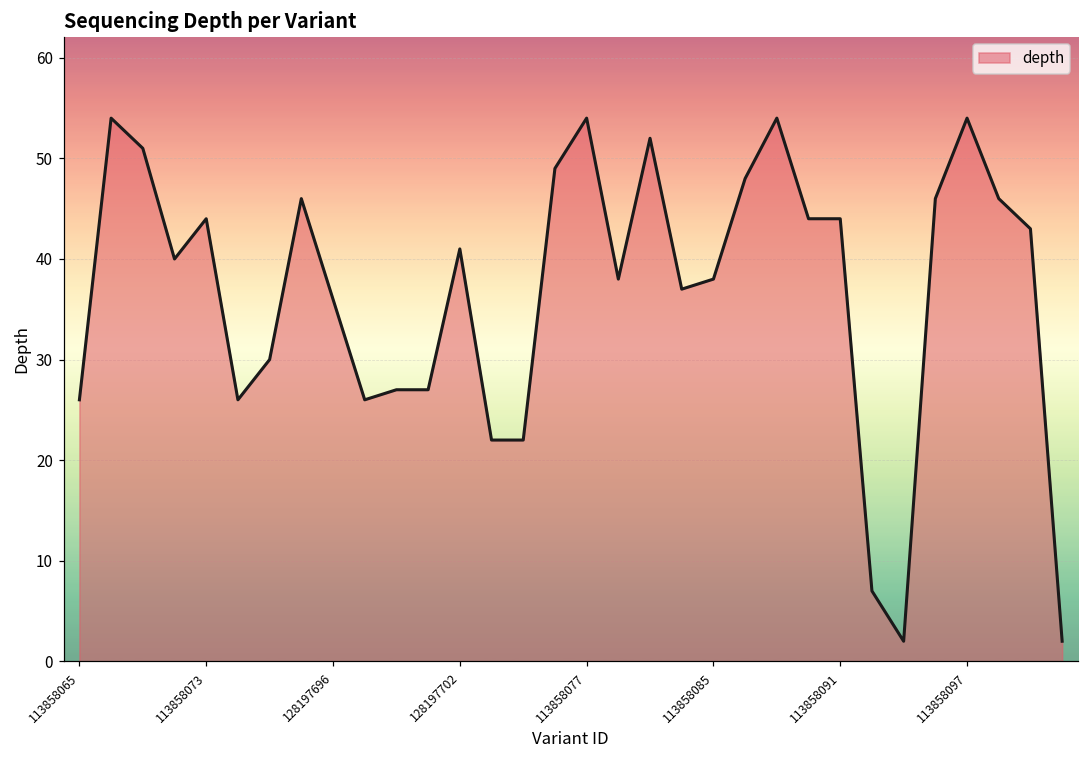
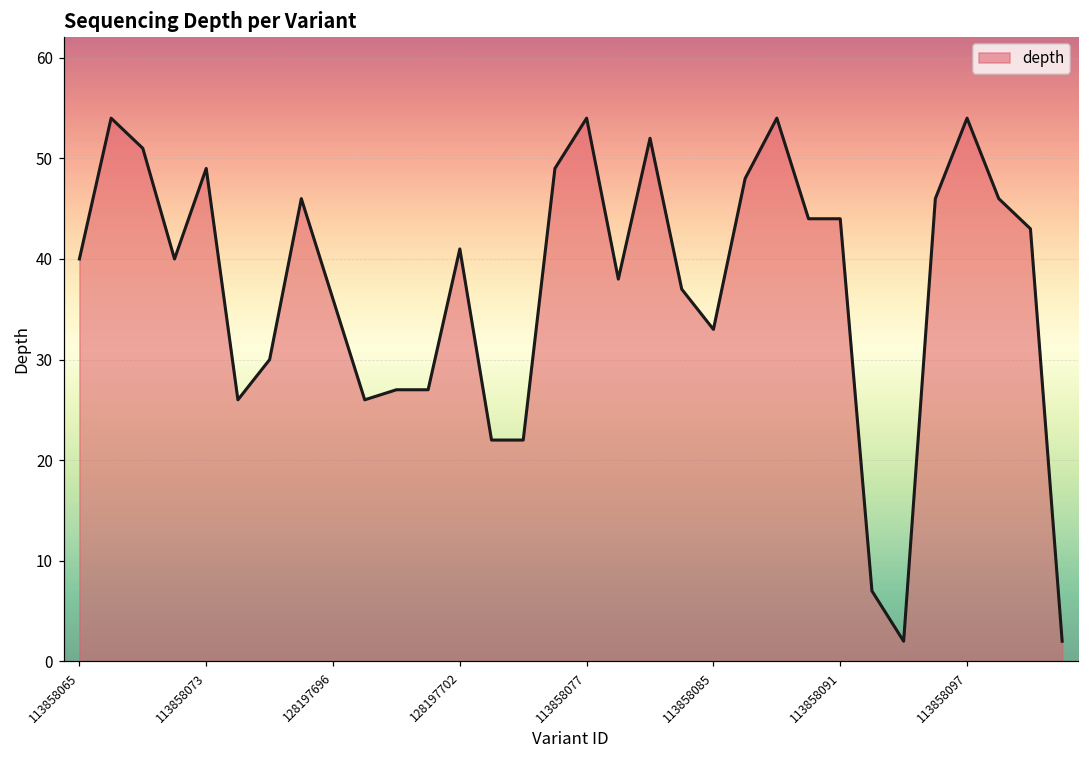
113858065: 26 -> 40
113858073: 44 -> 49
113858085: 38 -> 33
